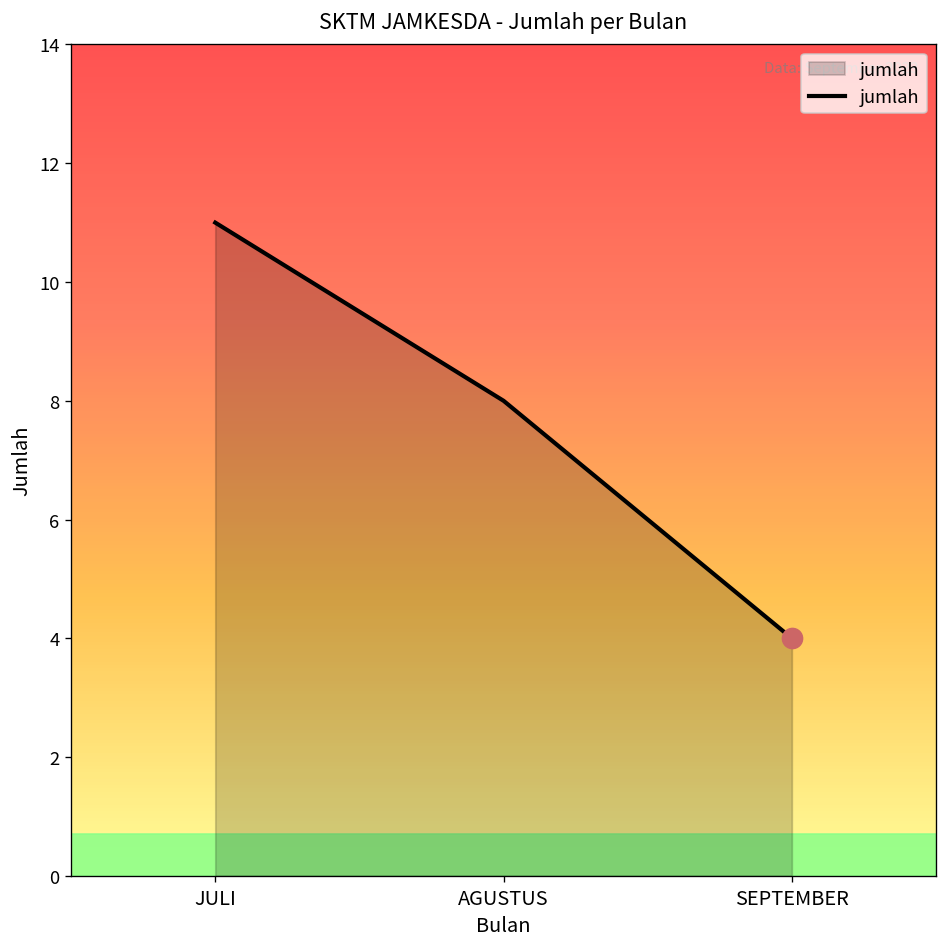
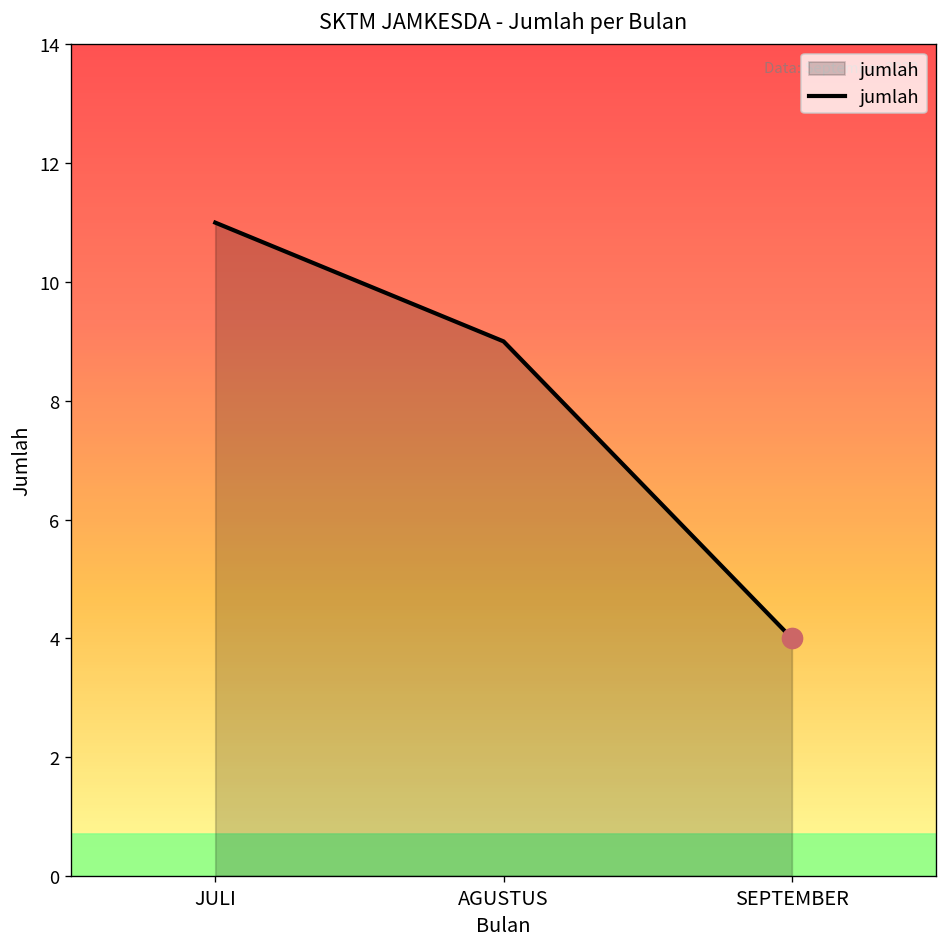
jumlah, AGUSTUS: 8 -> 9
